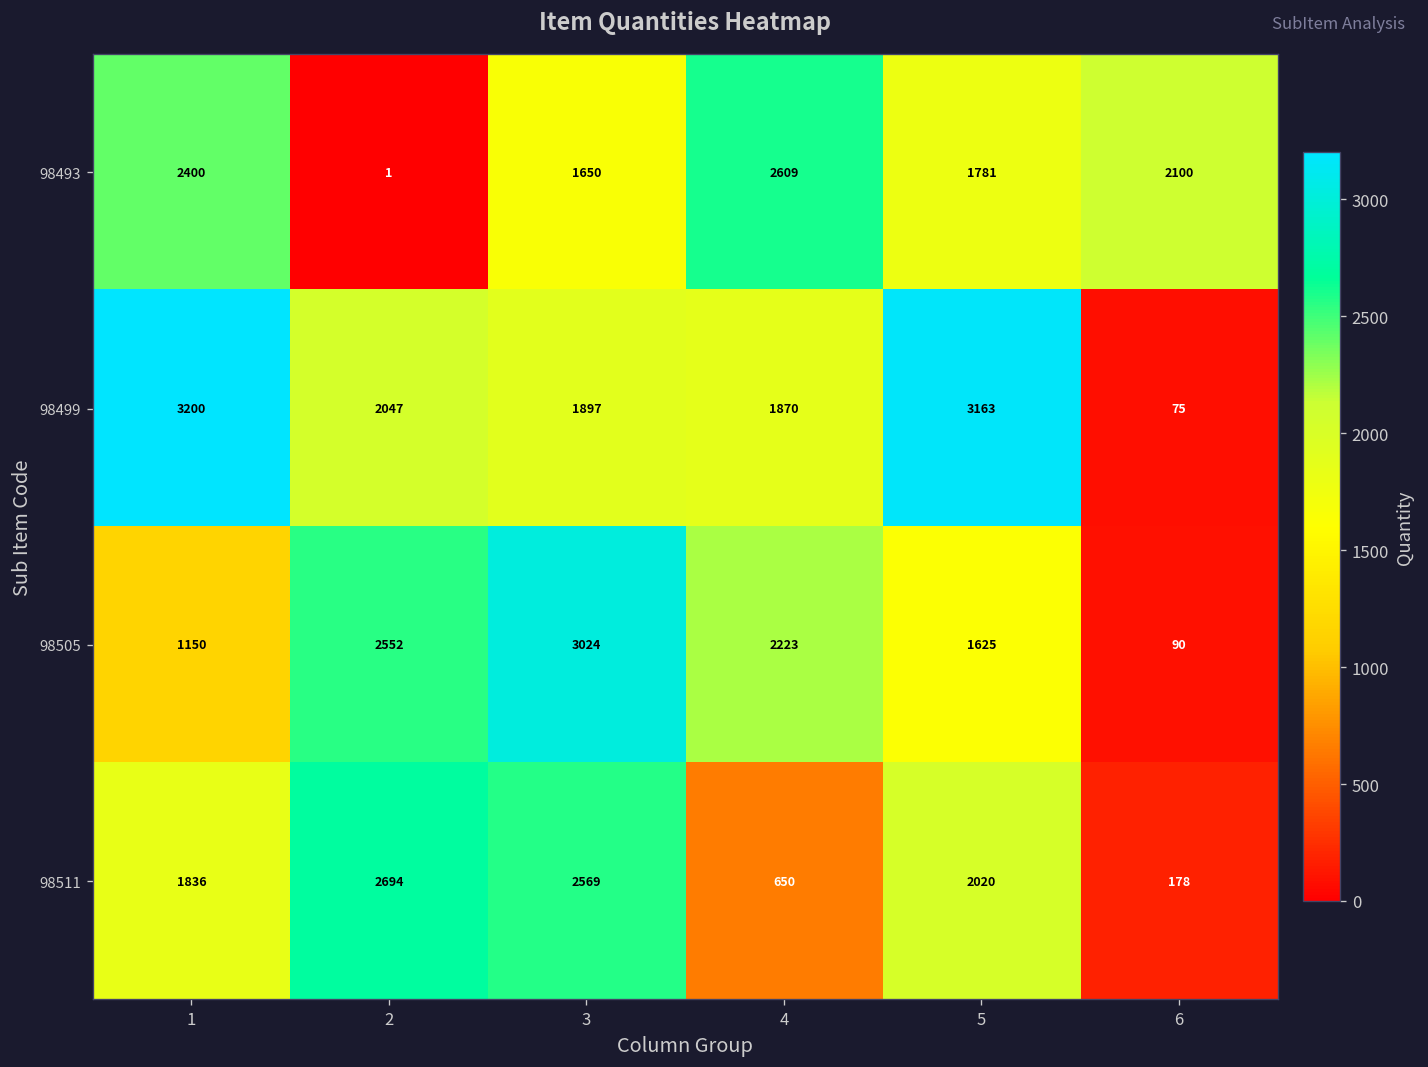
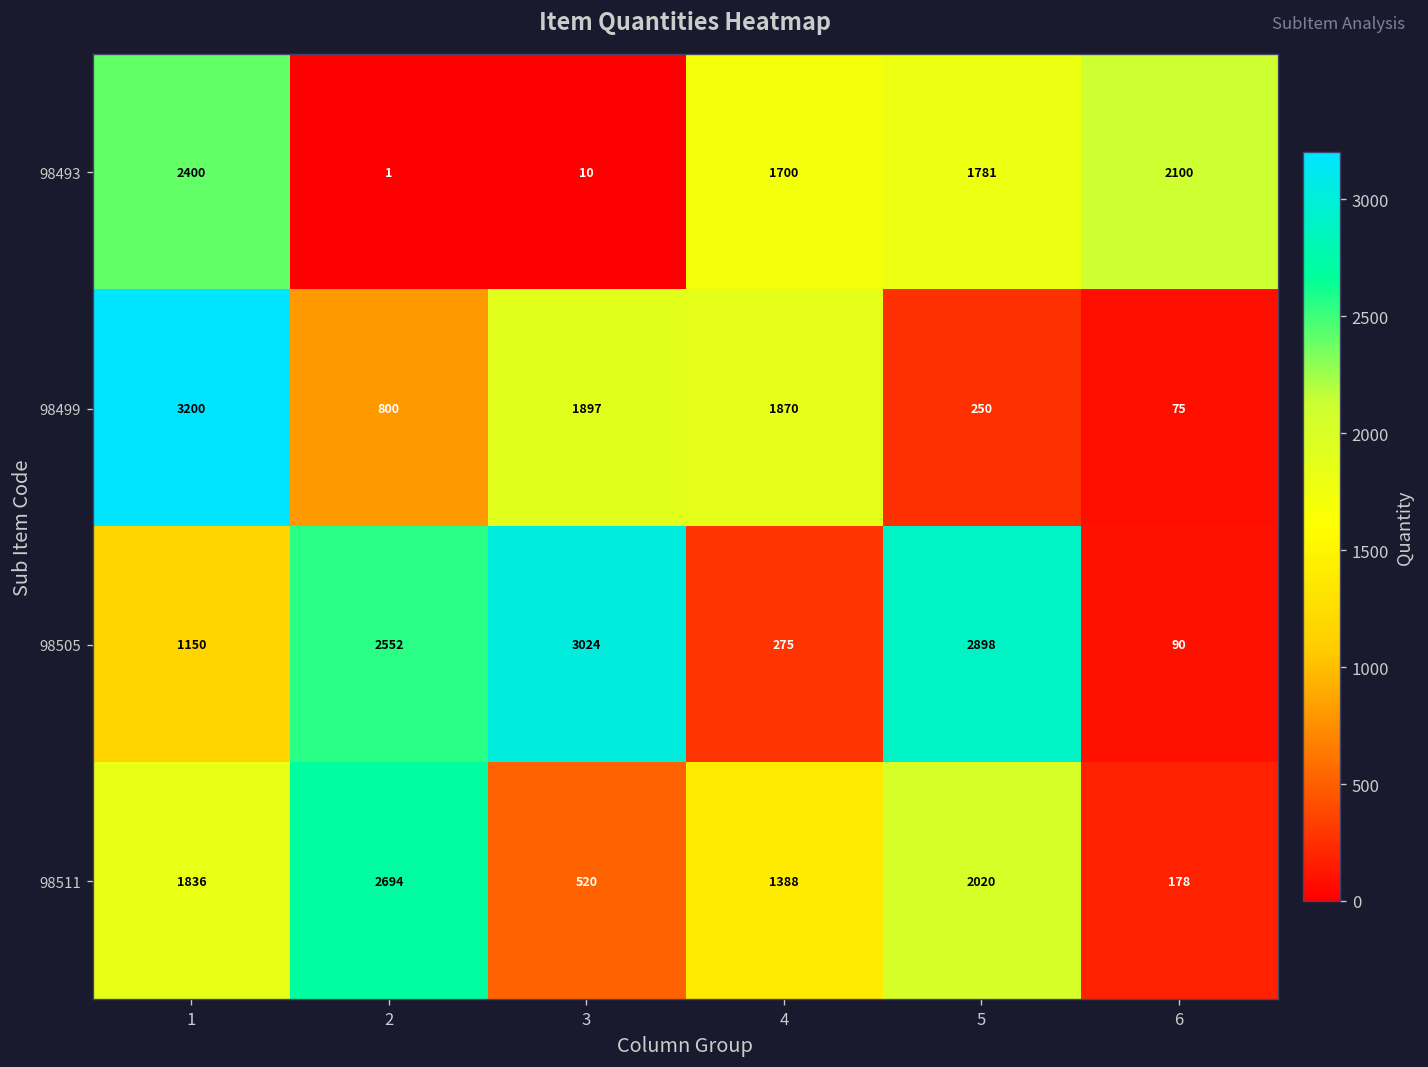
98493, 3: 1650 -> 10
98493, 4: 2609 -> 1700
98499, 2: 2047 -> 800
98499, 5: 3163 -> 250
98505, 4: 2223 -> 275
98505, 5: 1625 -> 2898
98511, 3: 2569 -> 520
98511, 4: 650 -> 1388
